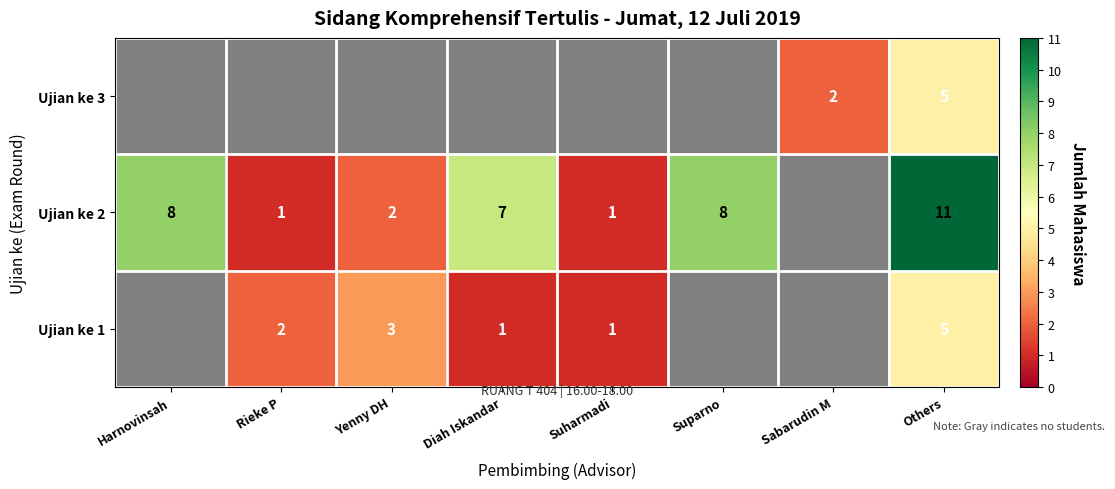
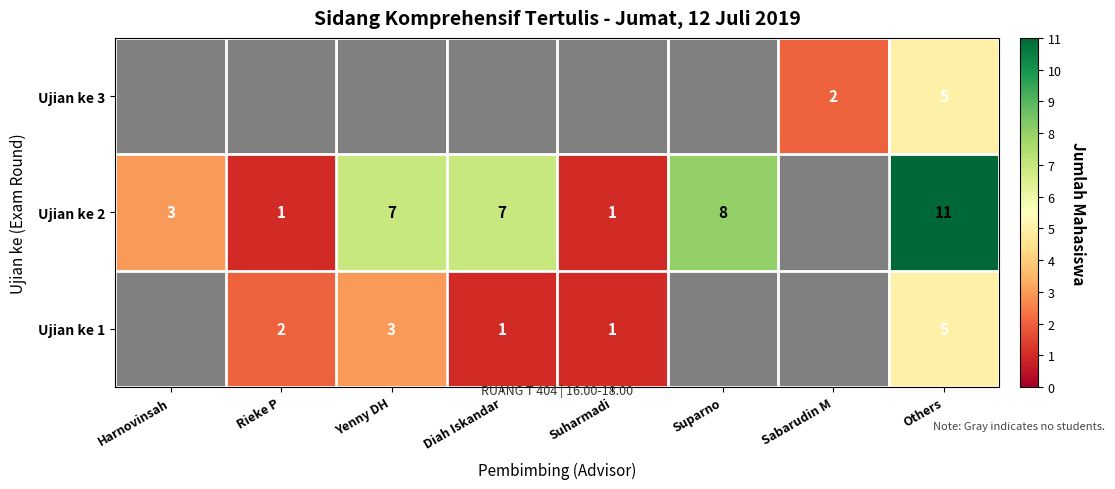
Ujian ke 2, Harnovinsah: 8 -> 3
Ujian ke 2, Yenny DH: 2 -> 7
